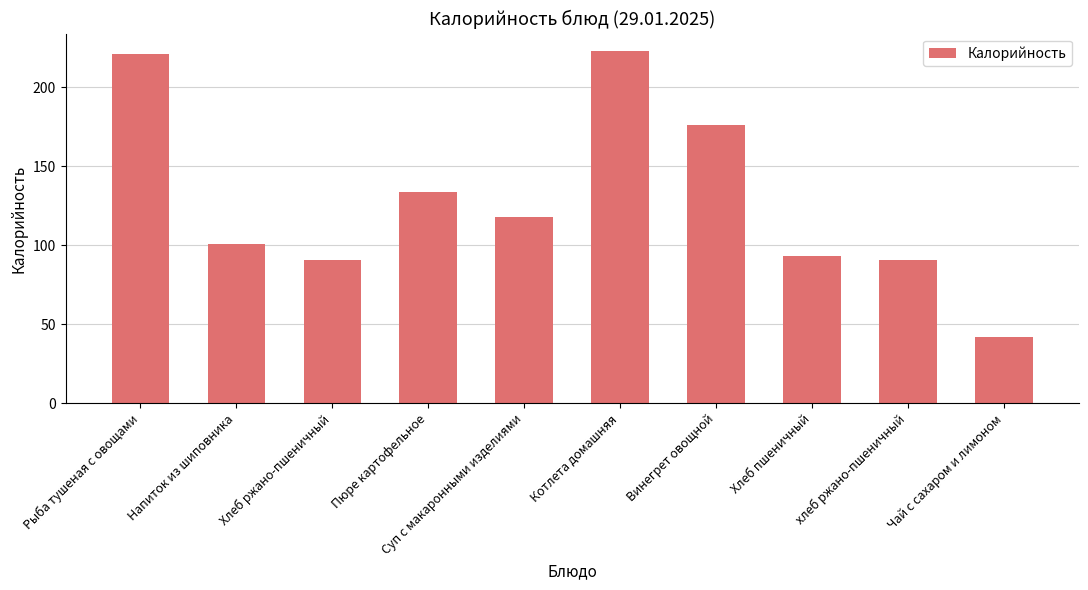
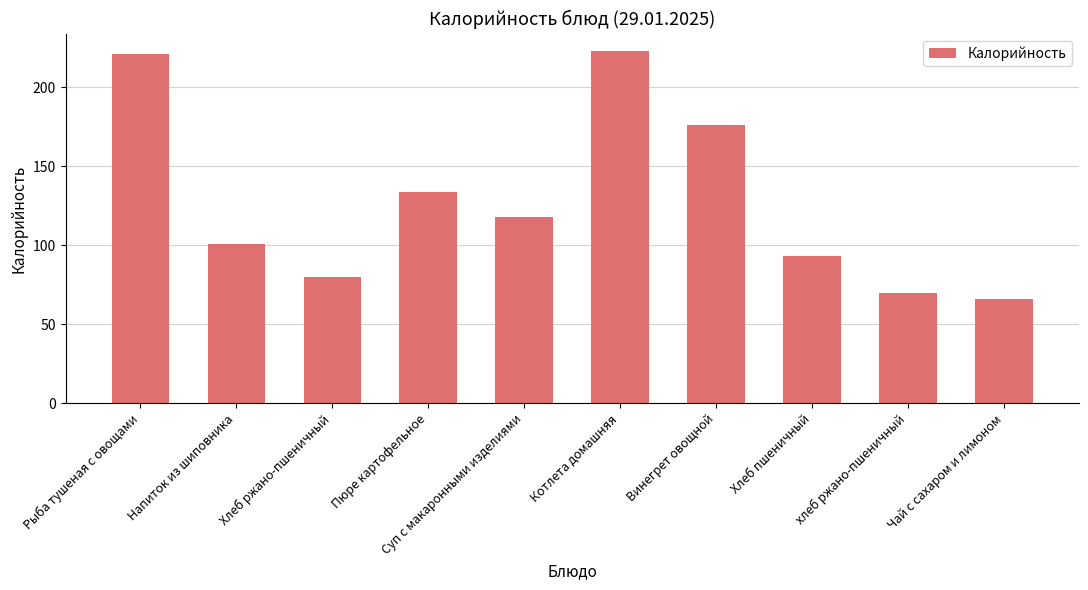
Хлеб ржано-пшеничный: 91 -> 80
хлеб ржано-пшеничный: 91 -> 70
Чай с сахаром и лимоном: 42 -> 66
